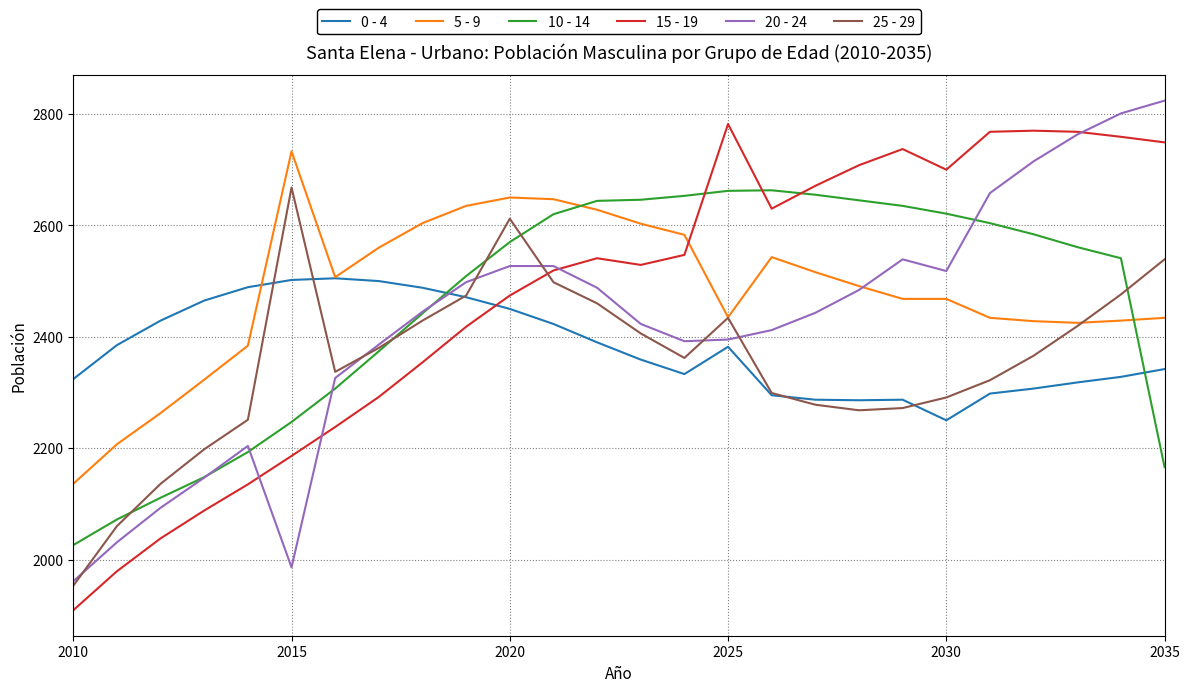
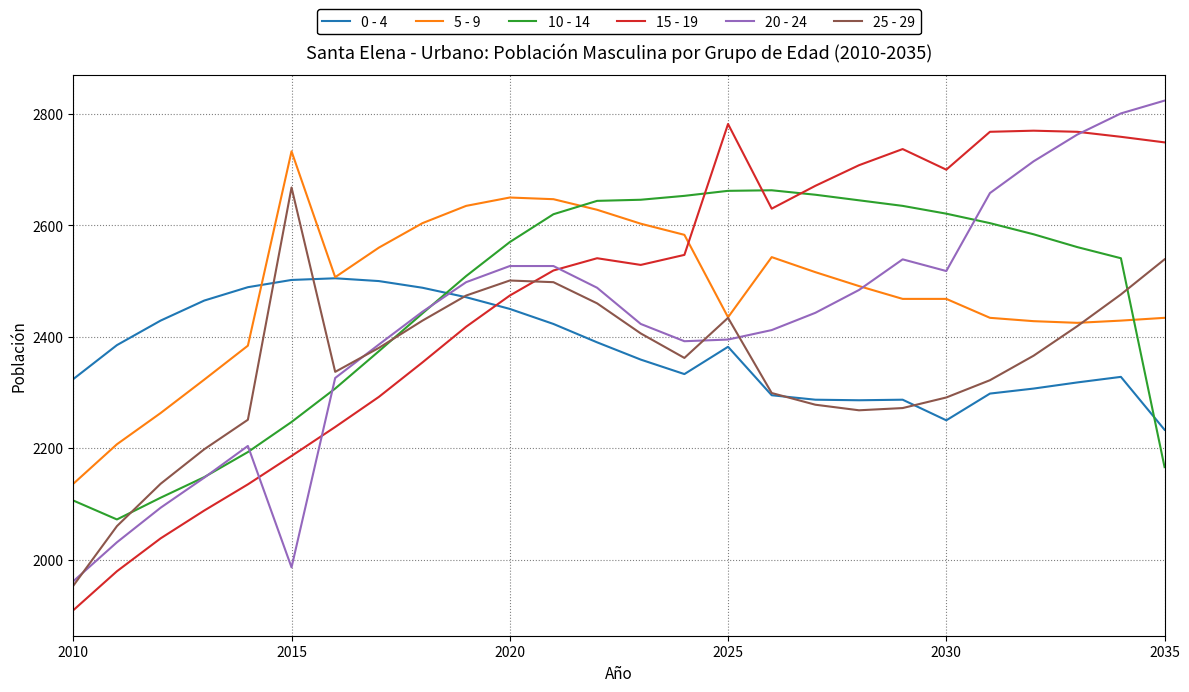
10 - 14, 2010: 2030 -> 2110
25 - 29, 2020: 2610 -> 2500
0 - 4, 2035: 2340 -> 2230
